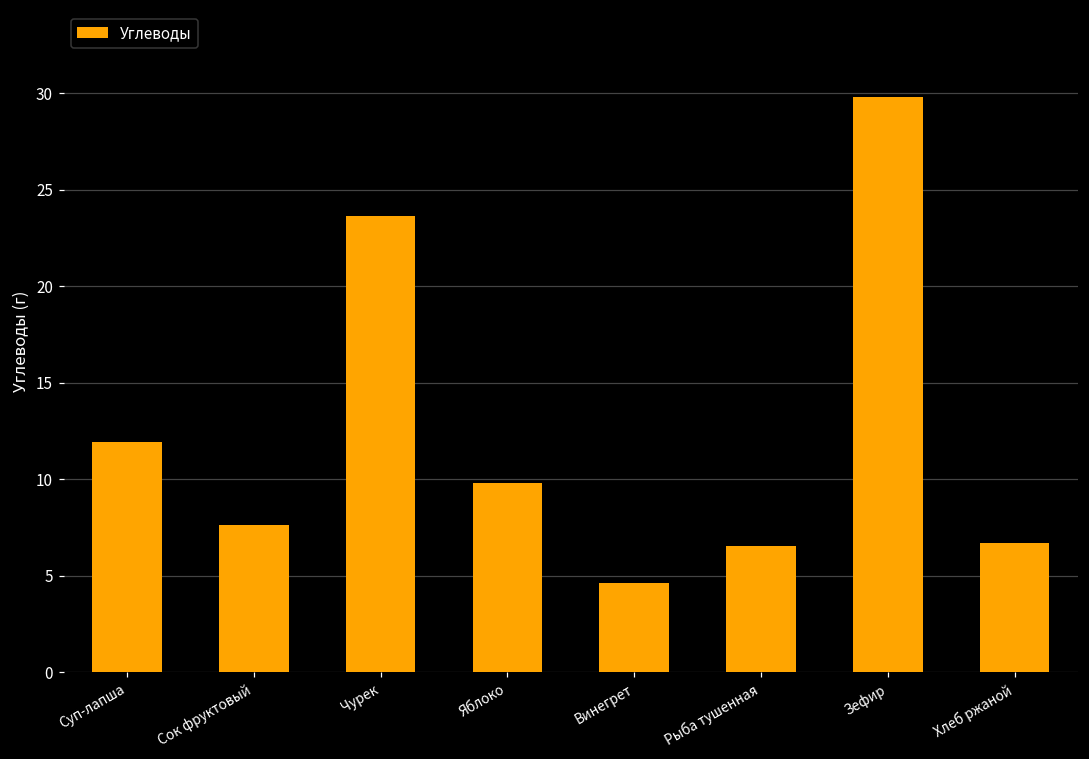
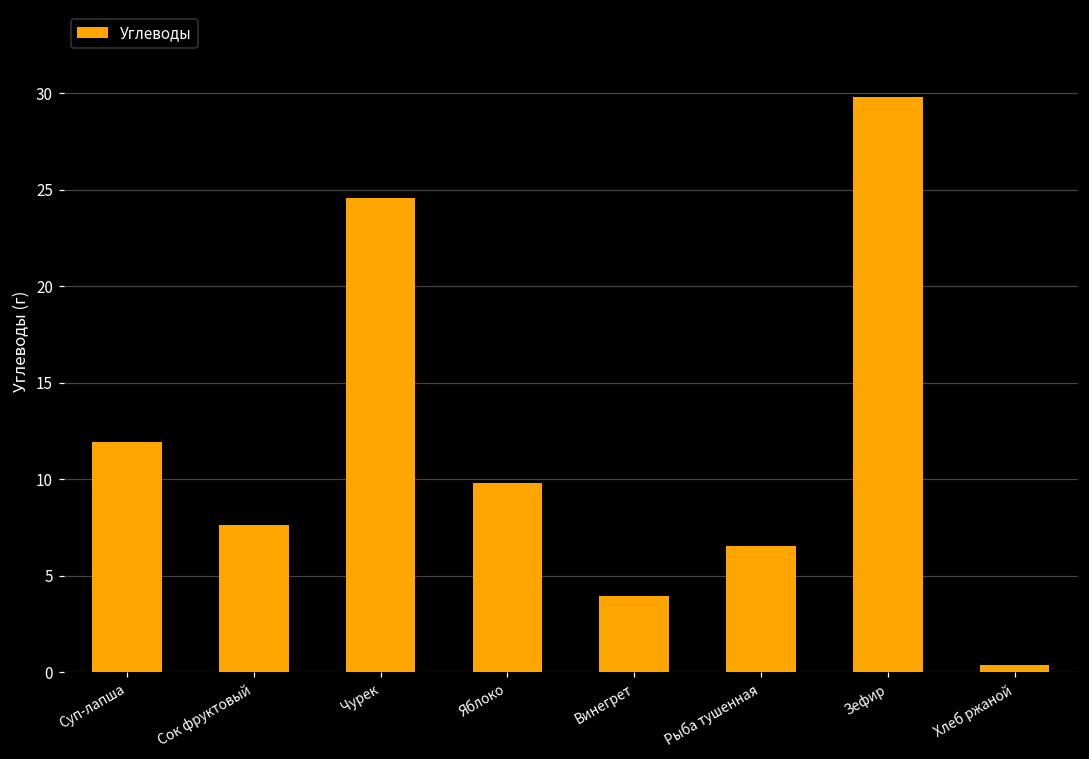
Чурек: 23.7 -> 24.6
Винегрет: 4.6 -> 3.9
Хлеб ржаной: 6.7 -> 0.4
